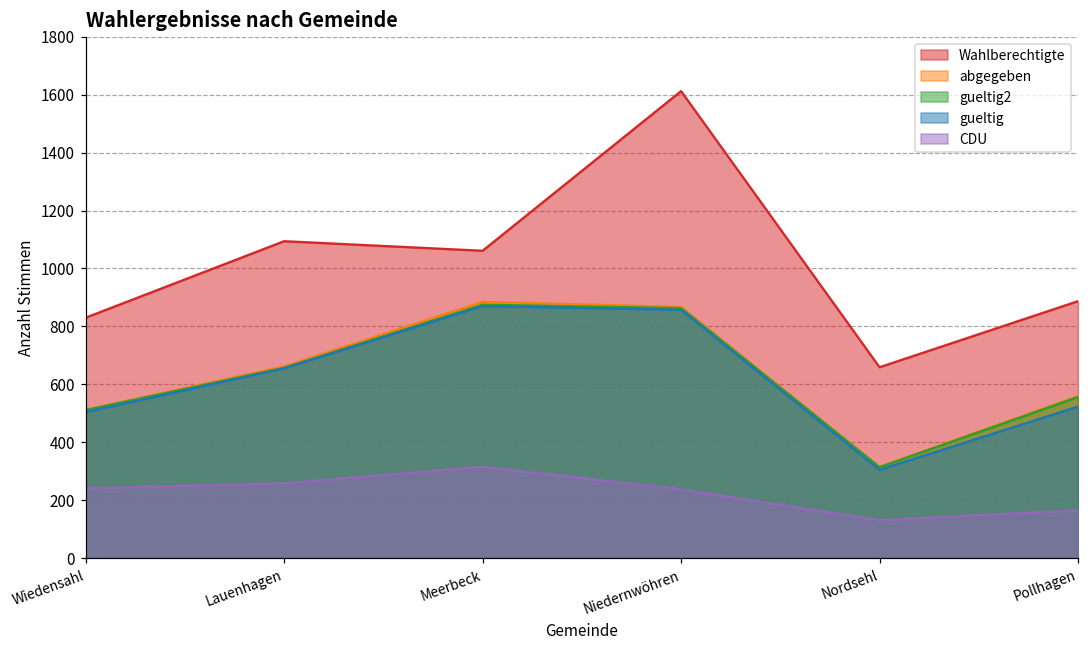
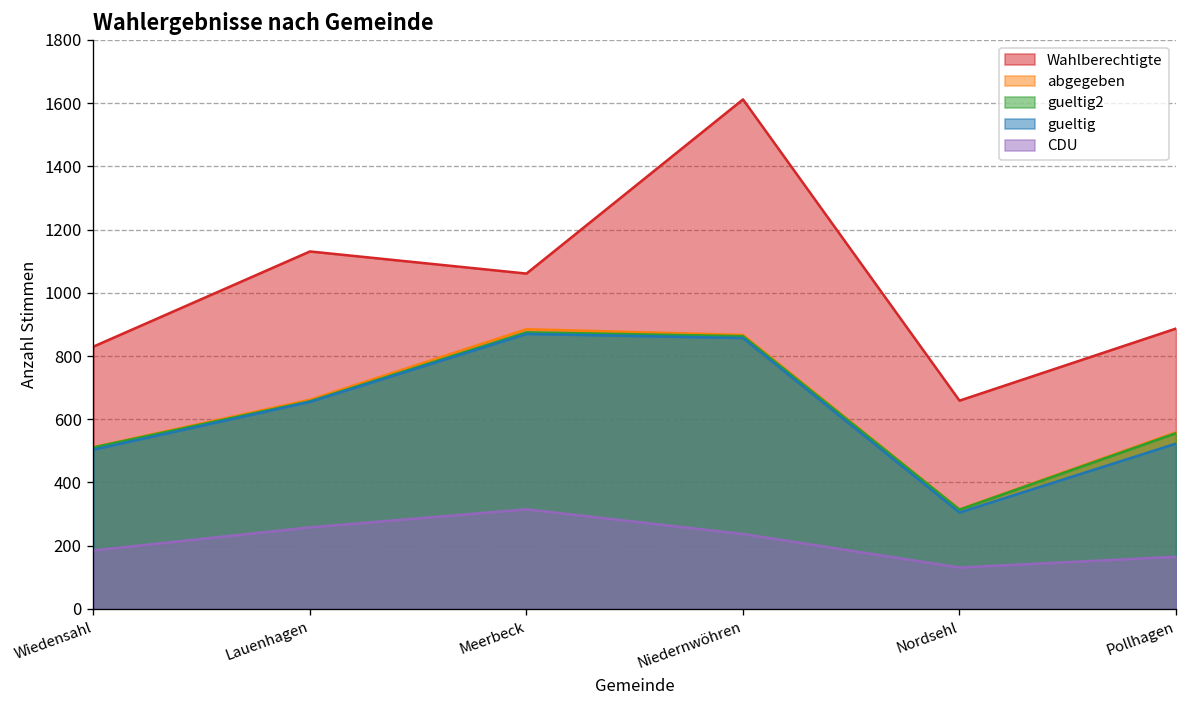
CDU, Wiedensahl: 240 -> 190
Wahlberechtigte, Lauenhagen: 1090 -> 1130
